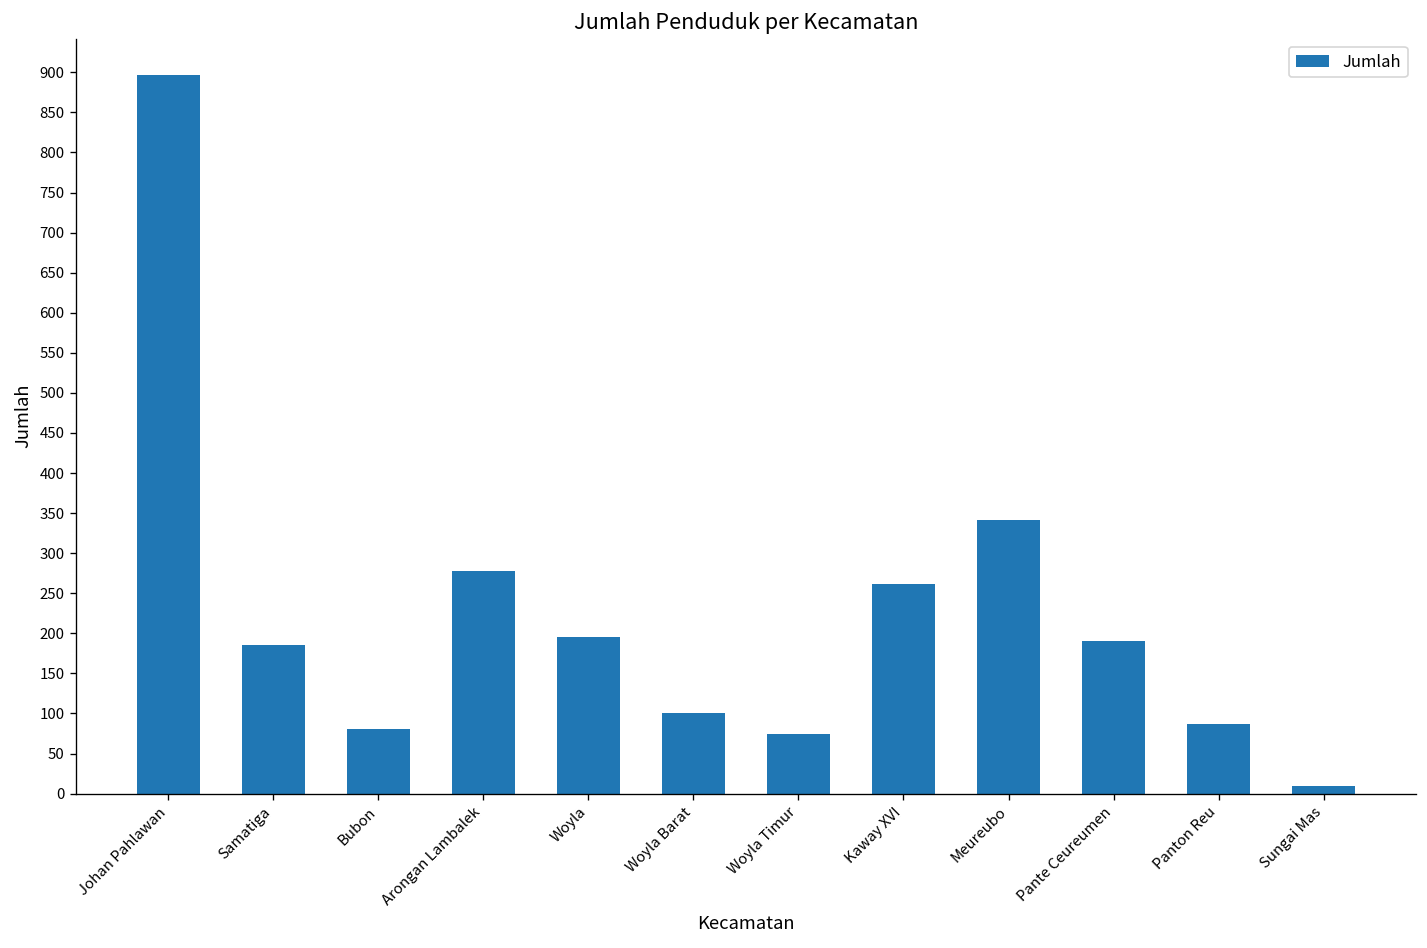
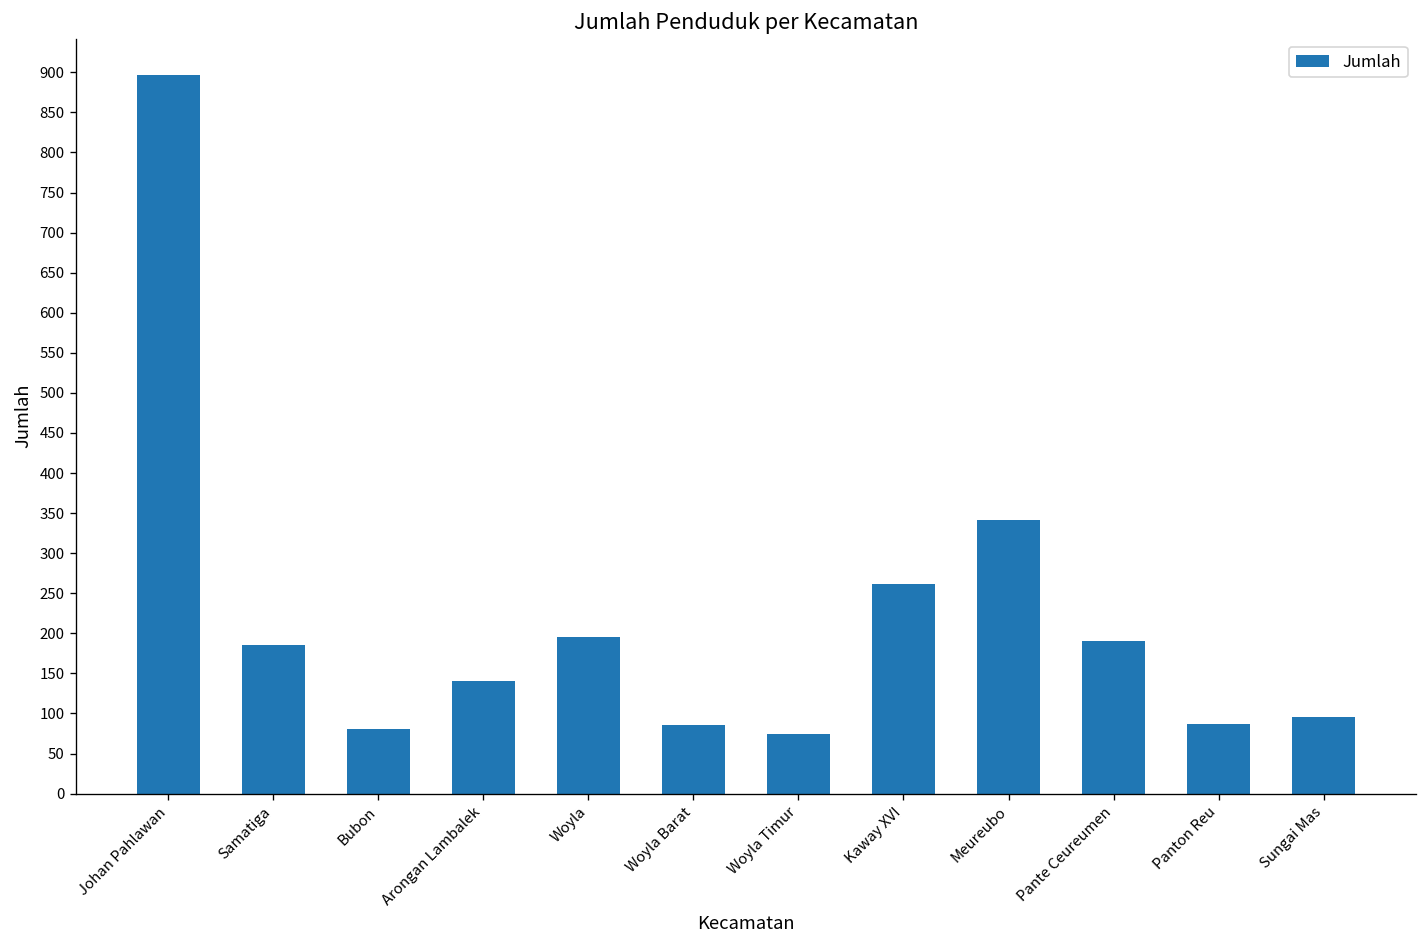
Arongan Lambalek: 280 -> 140
Woyla Barat: 100 -> 90
Sungai Mas: 10 -> 100
